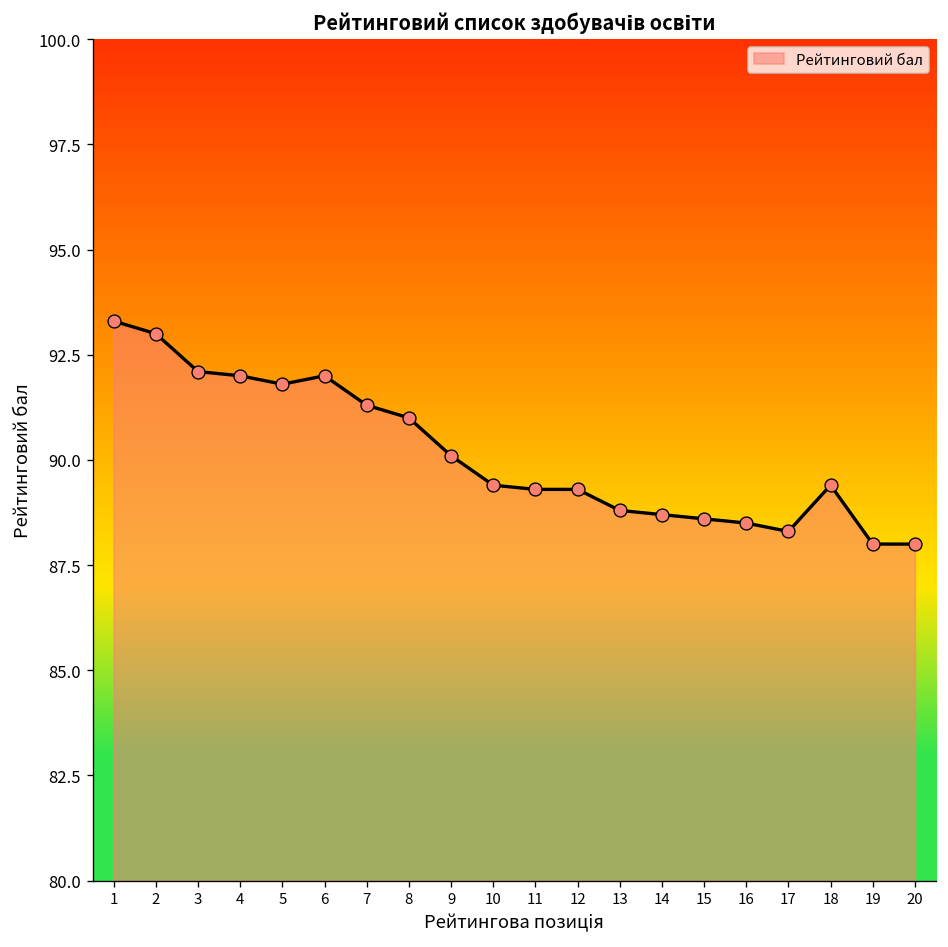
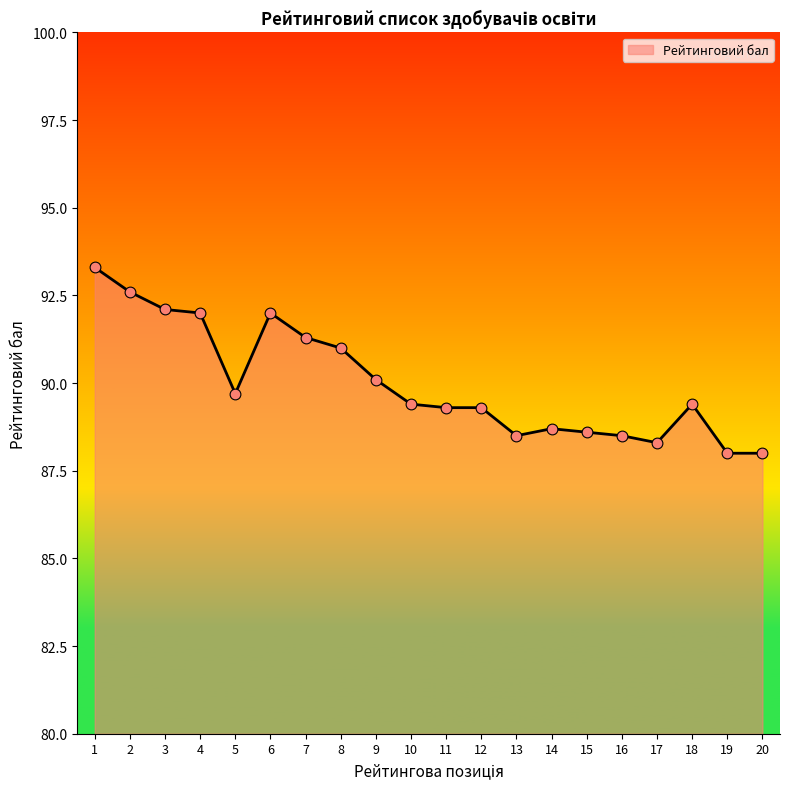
2: 93.0 -> 92.6
5: 91.8 -> 89.7
13: 88.8 -> 88.5
